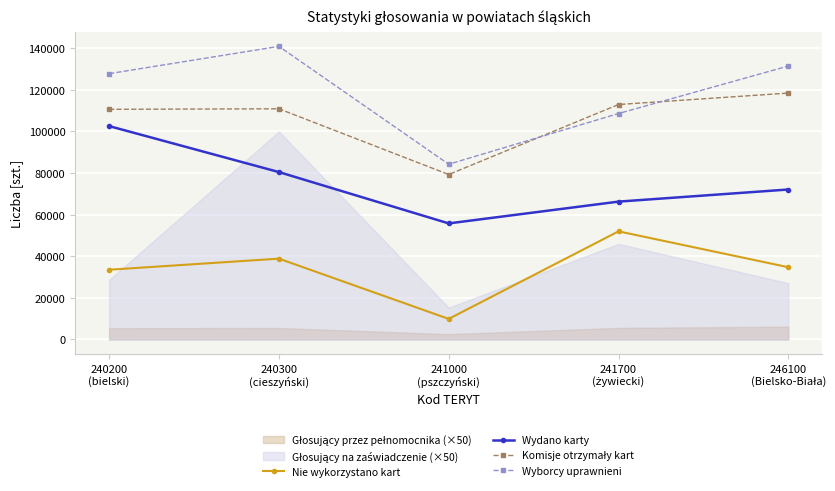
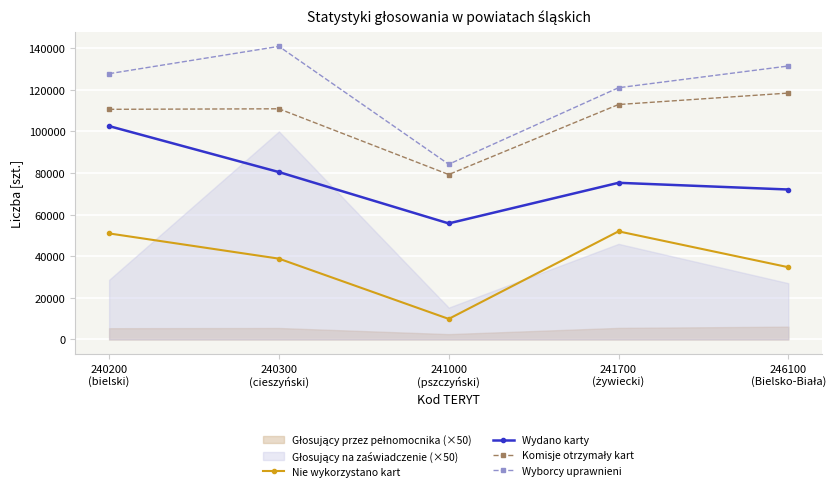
Nie wykorzystano kart, 240200 (bielski): 34000 -> 51000
Wydano karty, 241700 (żywiecki): 66000 -> 75000
Wyborcy uprawnieni, 241700 (żywiecki): 109000 -> 121000
